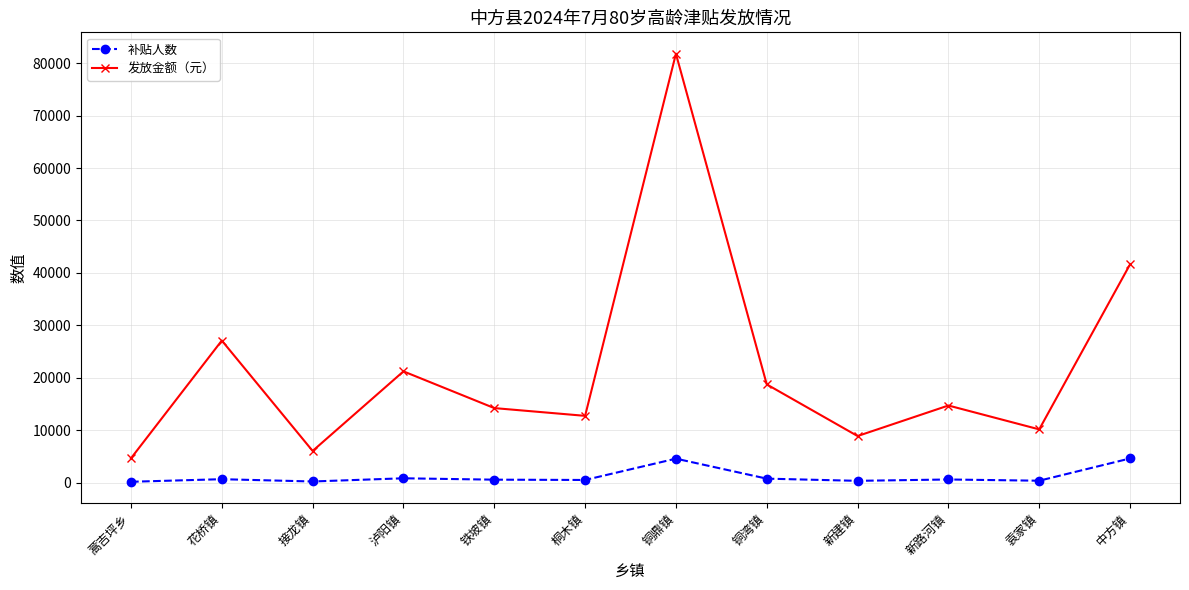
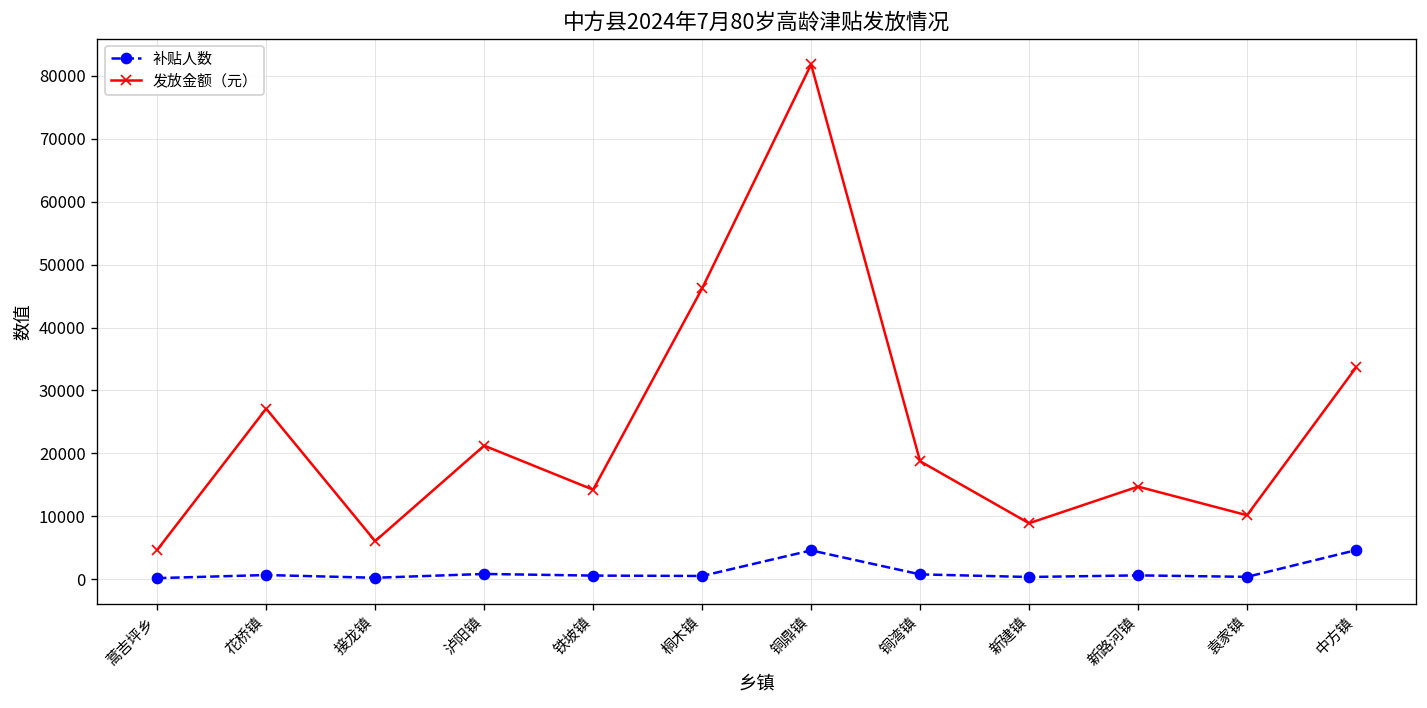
发放金额（元）, 桐木镇: 13000 -> 46000
发放金额（元）, 中方镇: 42000 -> 34000
